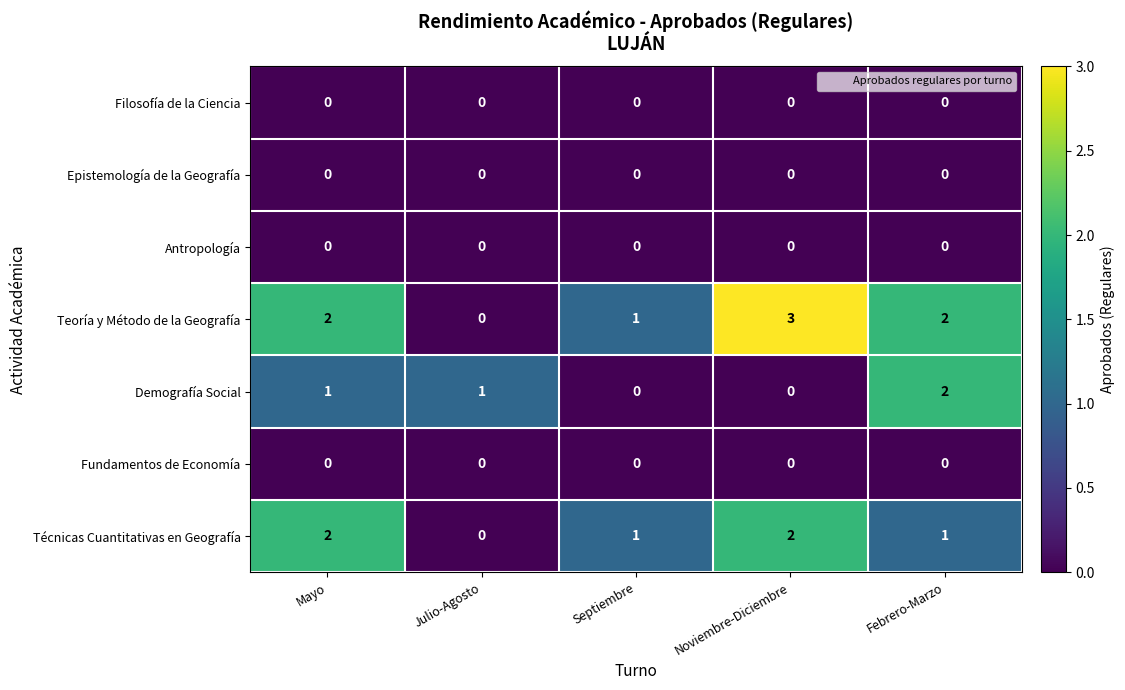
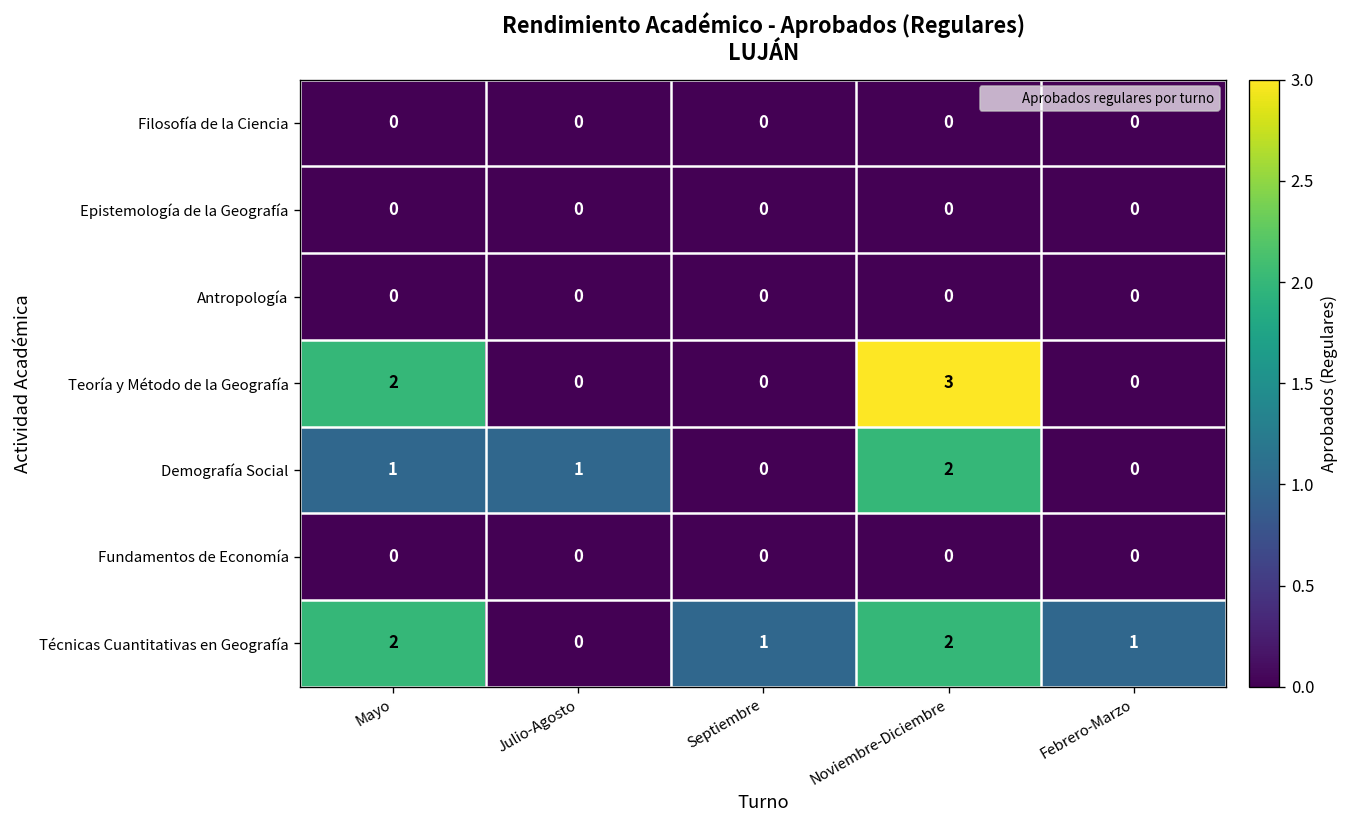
Teoría y Método de la Geografía, Septiembre: 1 -> 0
Teoría y Método de la Geografía, Febrero-Marzo: 2 -> 0
Demografía Social, Noviembre-Diciembre: 0 -> 2
Demografía Social, Febrero-Marzo: 2 -> 0
